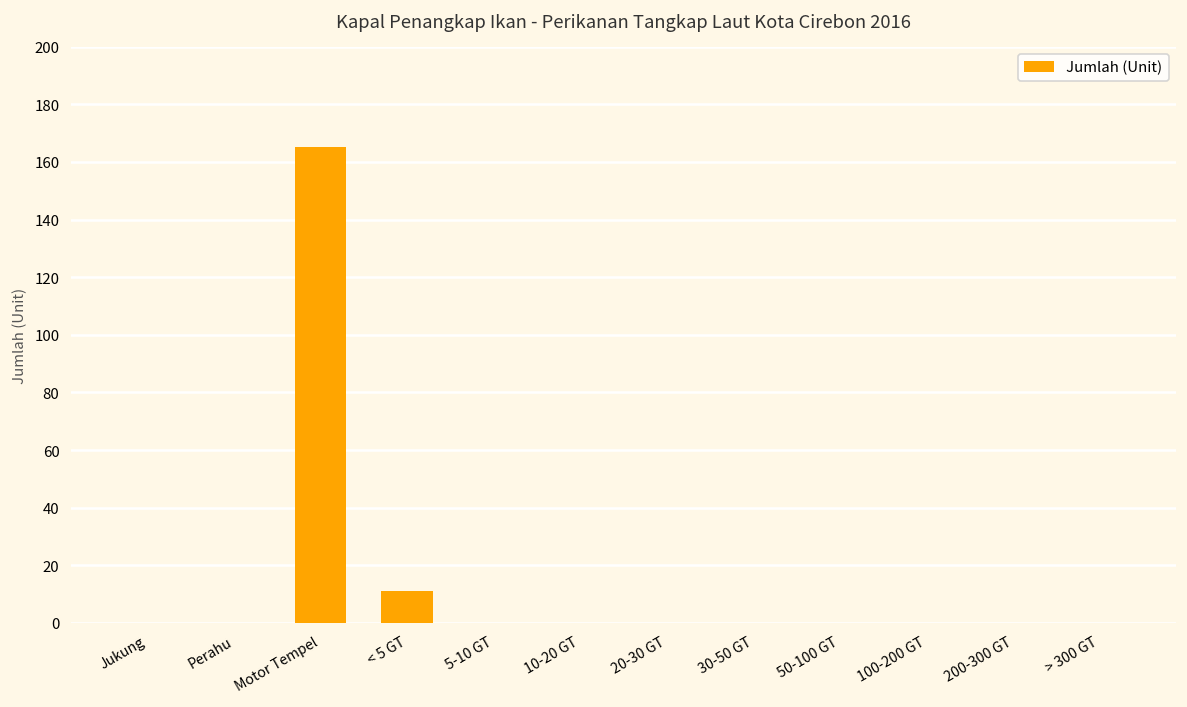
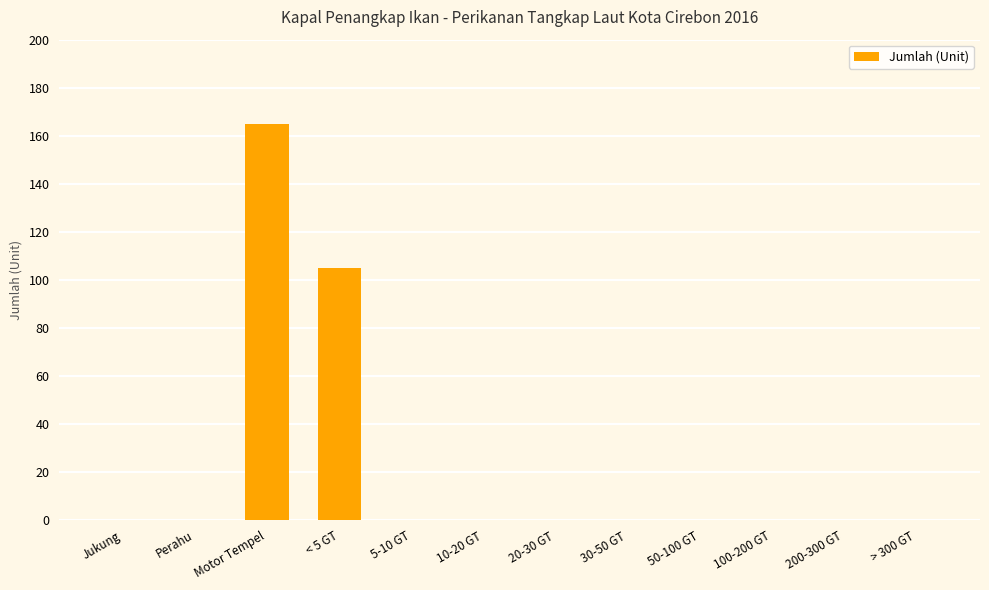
< 5 GT: 11 -> 105
